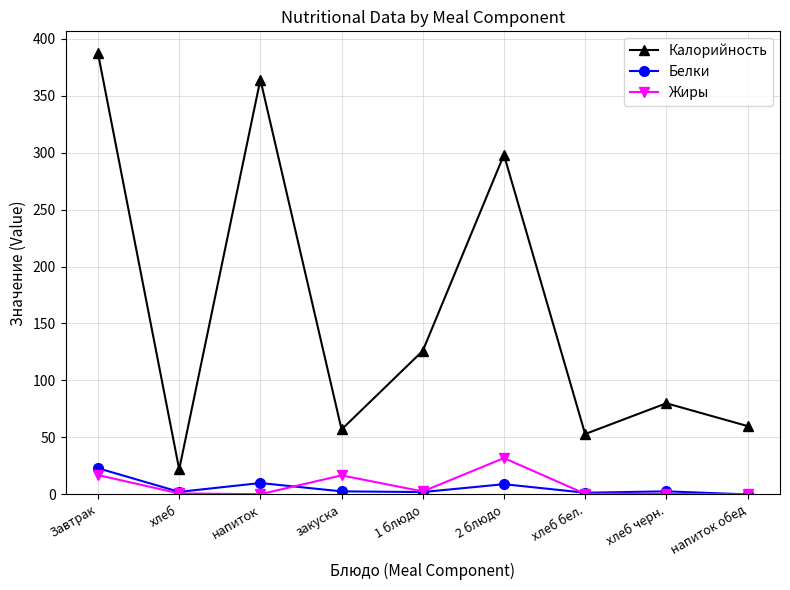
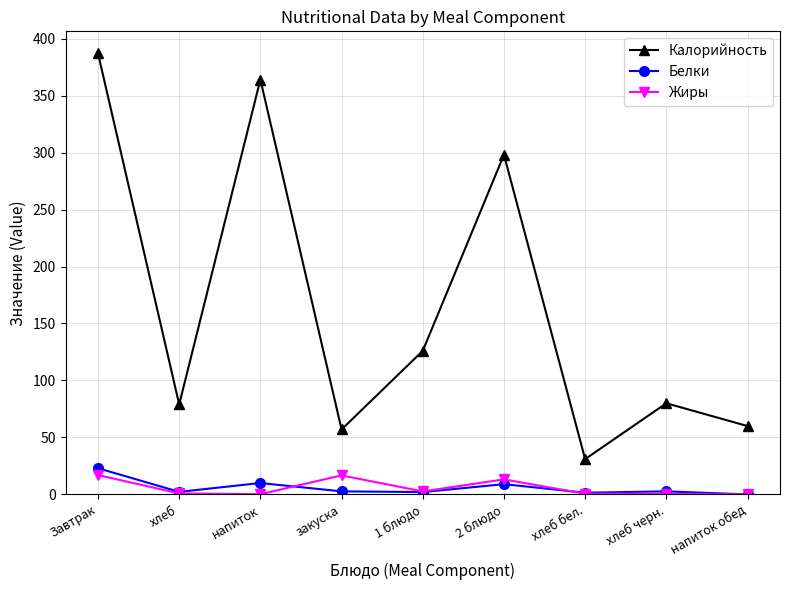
Калорийность, хлеб: 22 -> 79
Жиры, 2 блюдо: 32 -> 13
Калорийность, хлеб бел.: 53 -> 31
